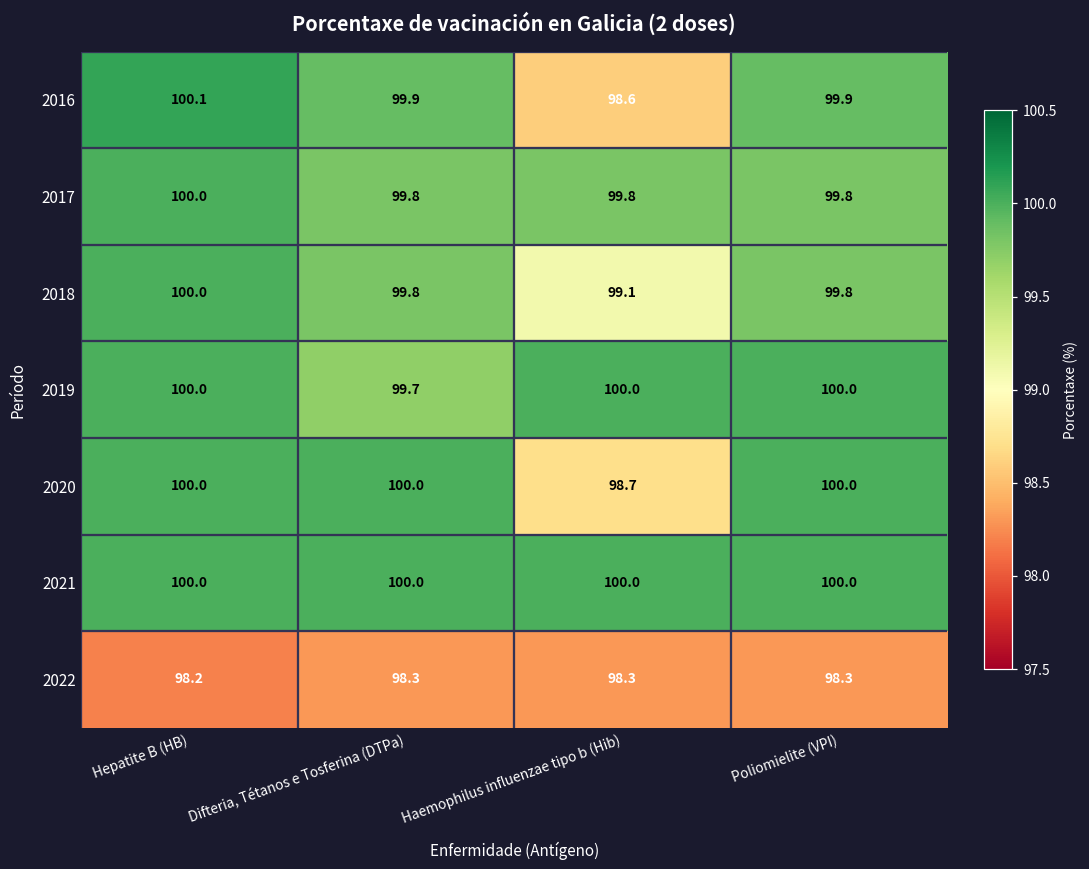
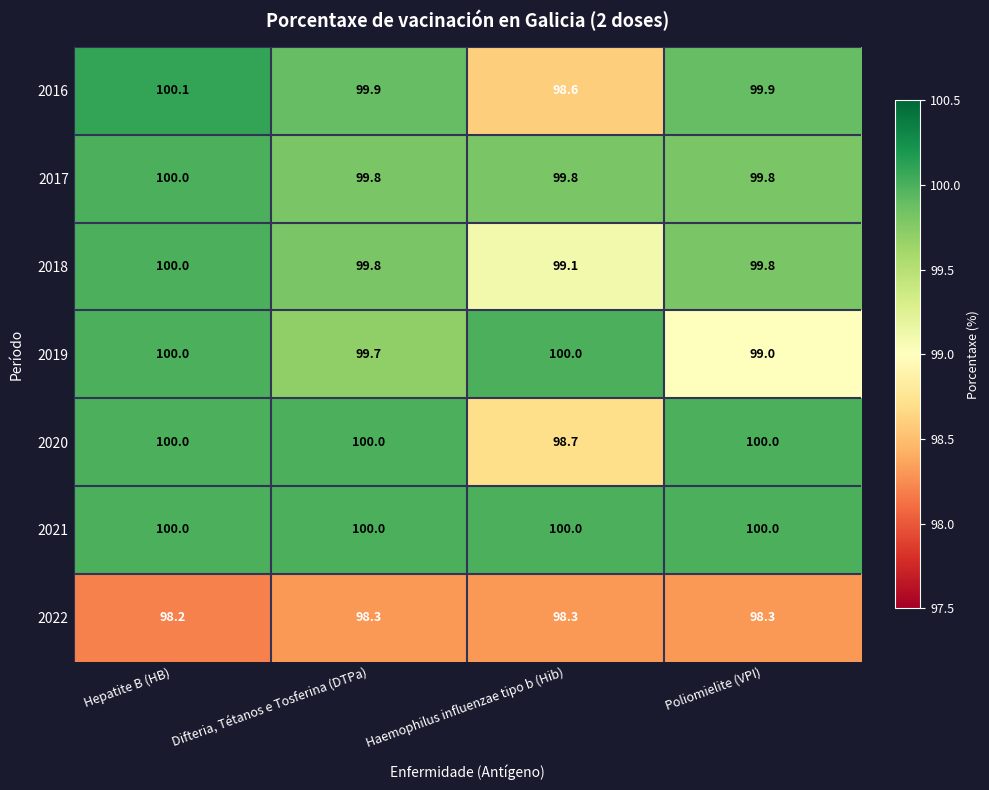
2019, Poliomielite (VPI): 100.0 -> 99.0
